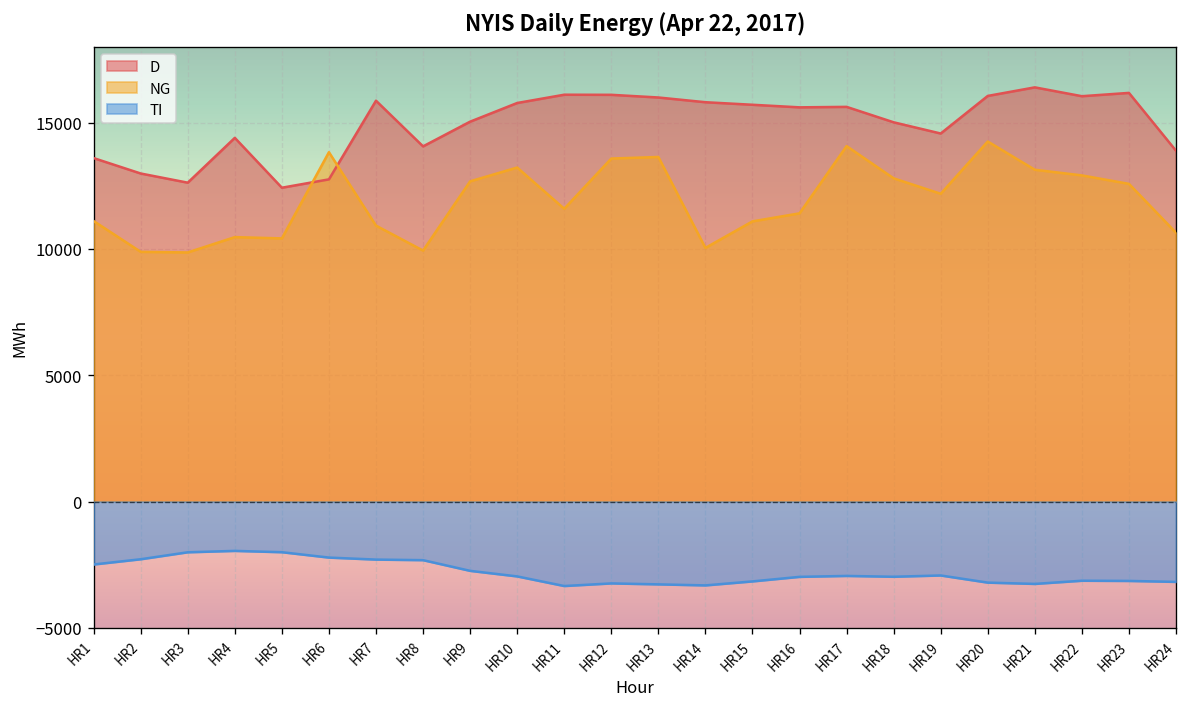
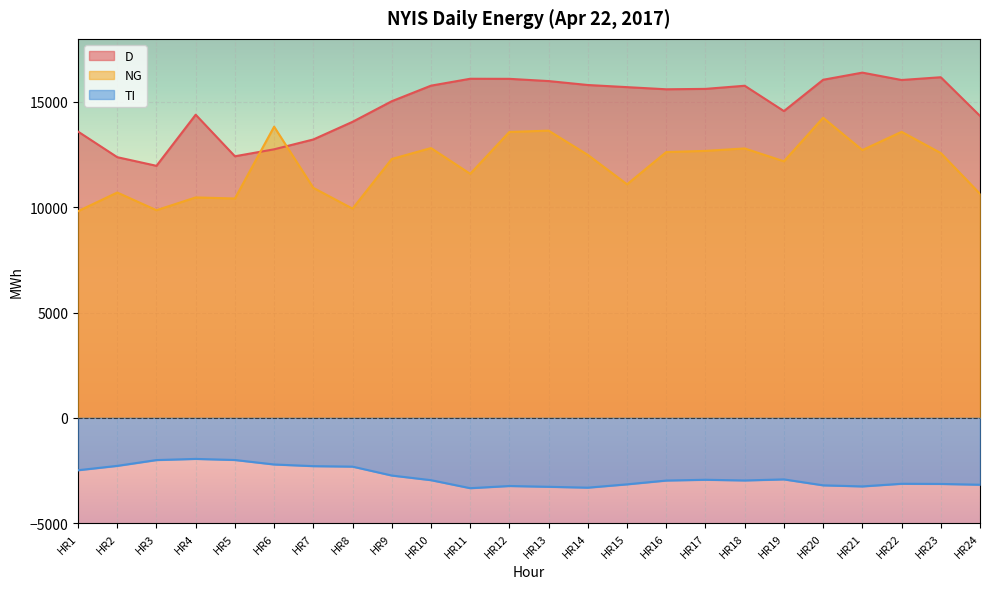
NG, HR1: 11100 -> 9800
D, HR2: 13000 -> 12400
NG, HR2: 9900 -> 10700
D, HR3: 12600 -> 12000
D, HR7: 15900 -> 13200
NG, HR9: 12700 -> 12300
NG, HR10: 13200 -> 12800
NG, HR14: 10000 -> 12500
NG, HR16: 11400 -> 12600
NG, HR17: 14100 -> 12700
D, HR18: 15000 -> 15800
NG, HR21: 13100 -> 12700
NG, HR22: 12900 -> 13600
D, HR24: 13900 -> 14300
